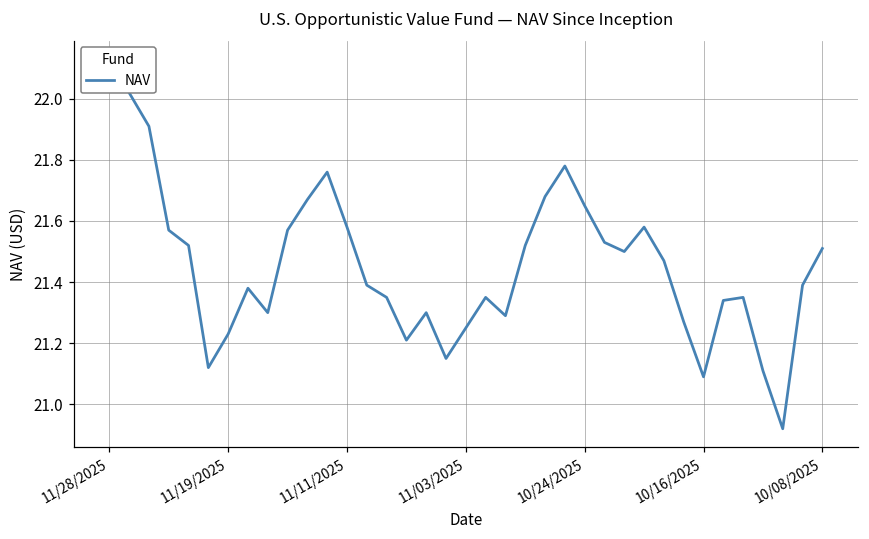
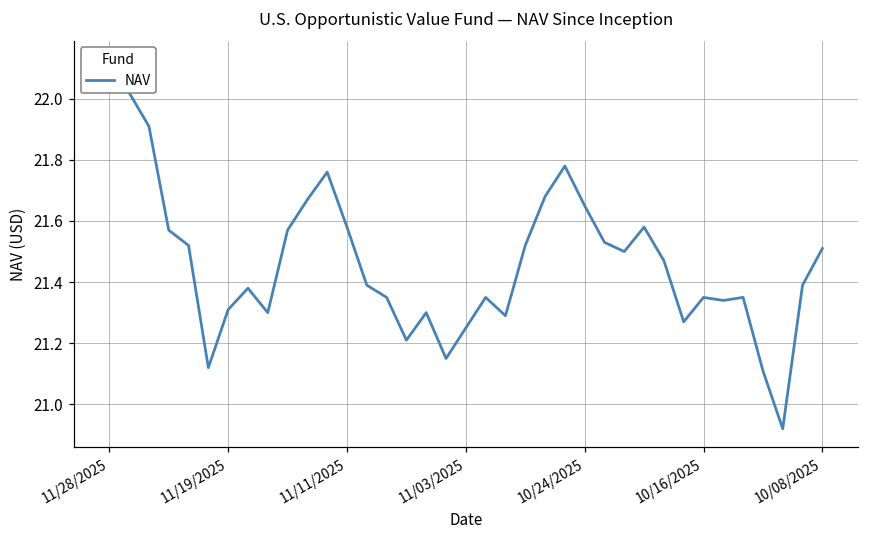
11/19/2025: 21.23 -> 21.31
10/16/2025: 21.09 -> 21.35
